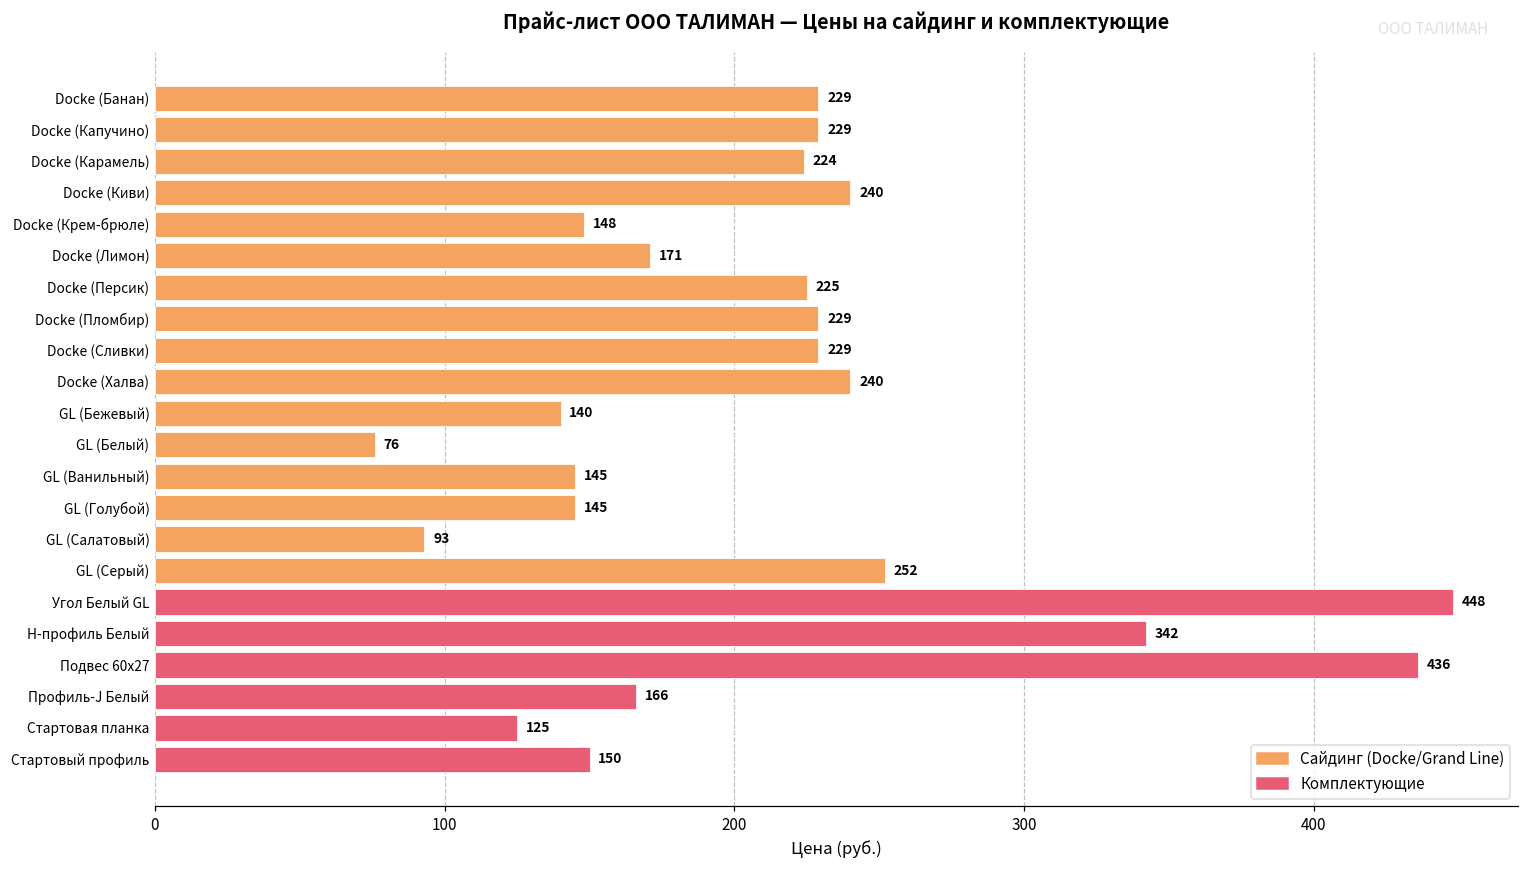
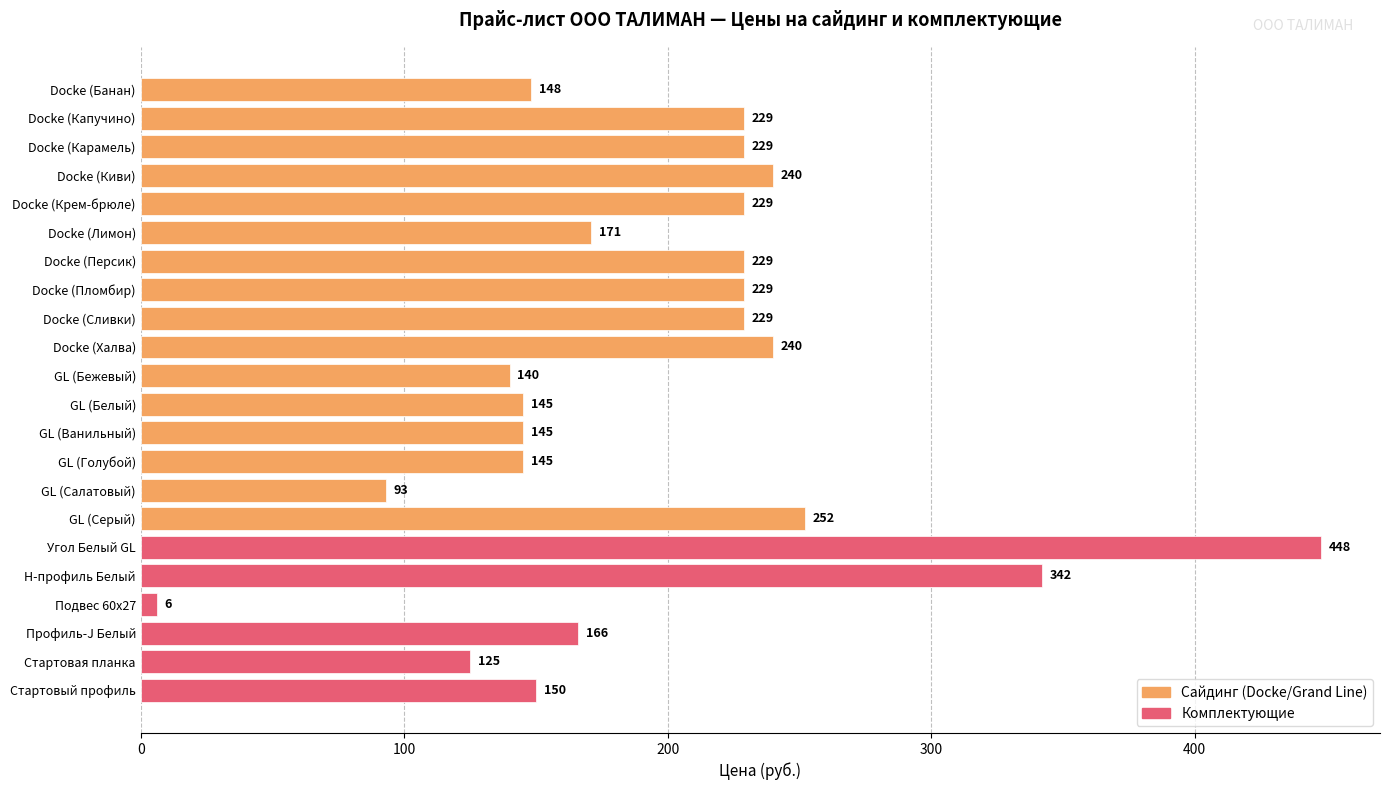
Docke (Банан): 229 -> 148
Docke (Карамель): 224 -> 229
Docke (Крем-брюле): 148 -> 229
Docke (Персик): 225 -> 229
GL (Белый): 76 -> 145
Подвес 60х27: 436 -> 6
